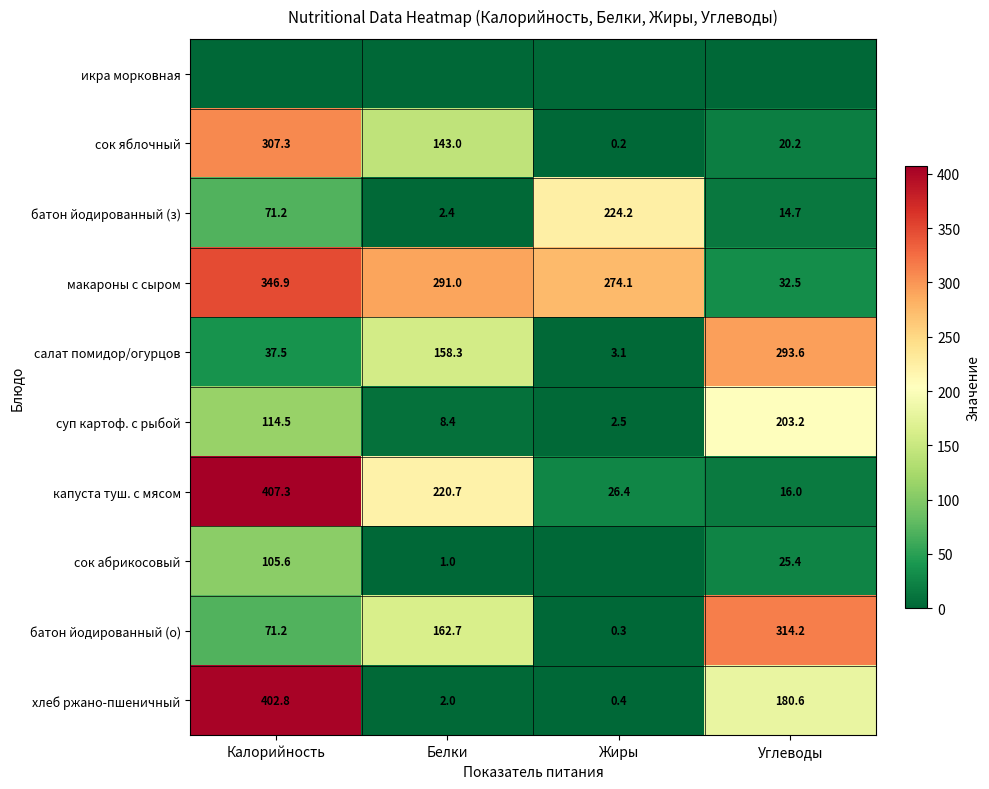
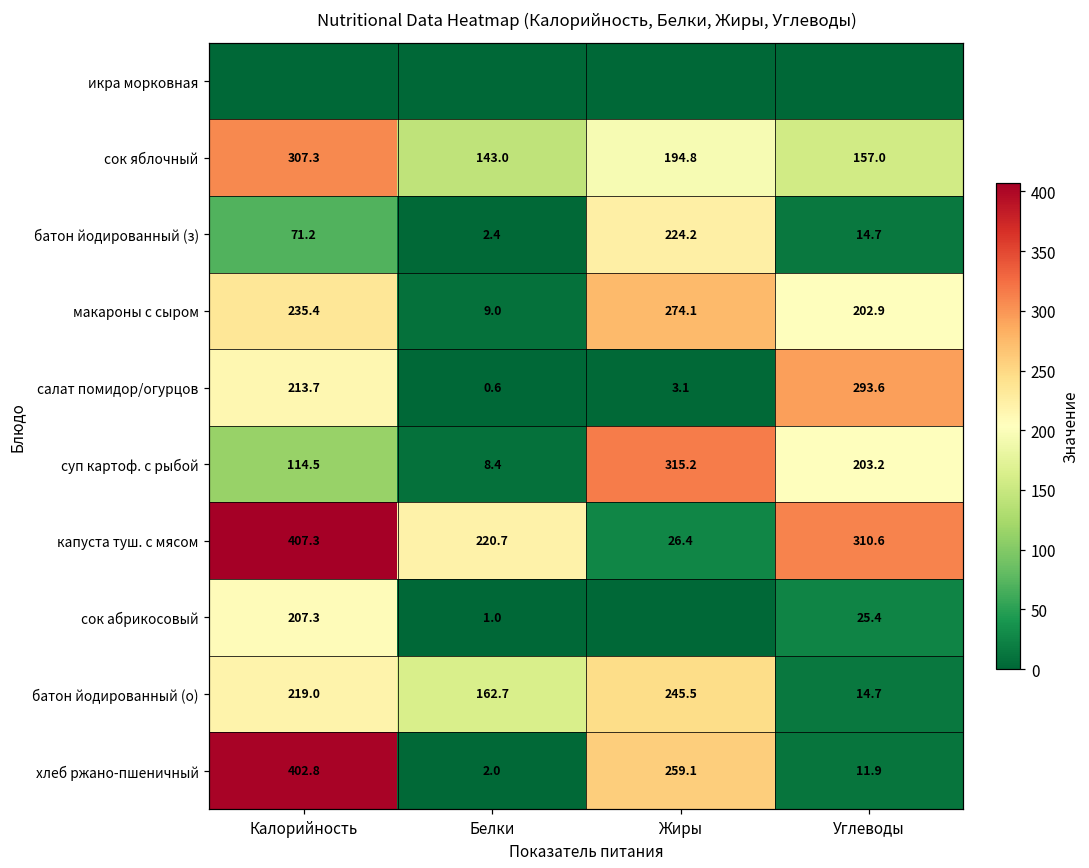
сок яблочный, Жиры: 0.2 -> 194.8
сок яблочный, Углеводы: 20.2 -> 157.0
макароны с сыром, Калорийность: 346.9 -> 235.4
макароны с сыром, Белки: 291.0 -> 9.0
макароны с сыром, Углеводы: 32.5 -> 202.9
салат помидор/огурцов, Калорийность: 37.5 -> 213.7
салат помидор/огурцов, Белки: 158.3 -> 0.6
суп картоф. с рыбой, Жиры: 2.5 -> 315.2
капуста туш. с мясом, Углеводы: 16.0 -> 310.6
сок абрикосовый, Калорийность: 105.6 -> 207.3
батон йодированный (о), Калорийность: 71.2 -> 219.0
батон йодированный (о), Жиры: 0.3 -> 245.5
батон йодированный (о), Углеводы: 314.2 -> 14.7
хлеб ржано-пшеничный, Жиры: 0.4 -> 259.1
хлеб ржано-пшеничный, Углеводы: 180.6 -> 11.9
